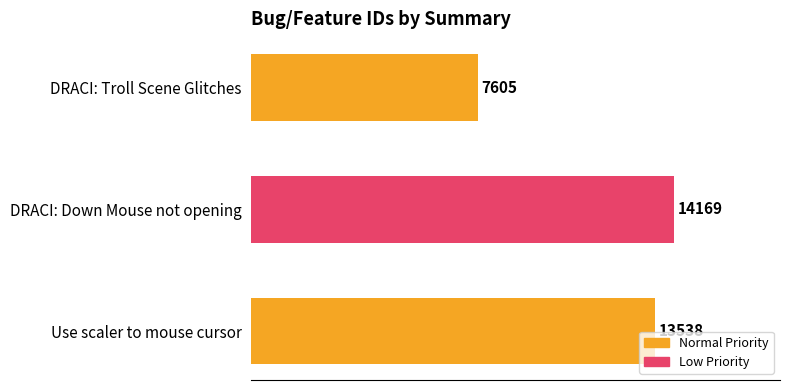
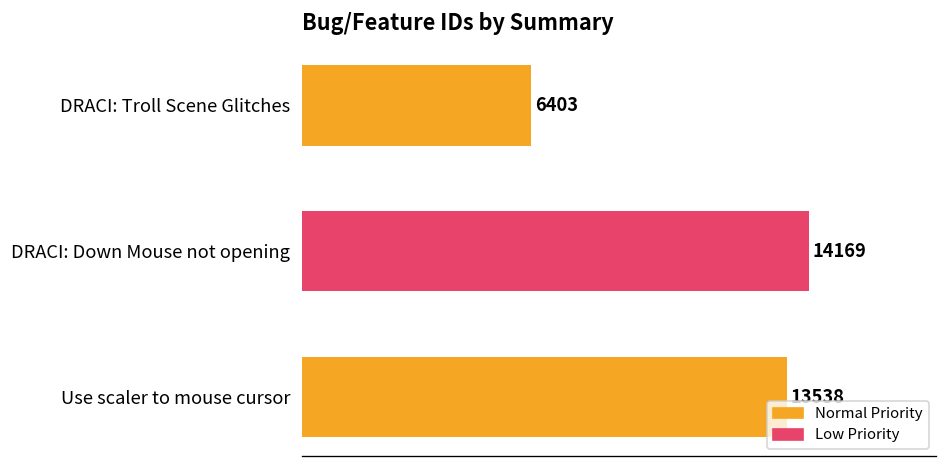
DRACI: Troll Scene Glitches: 7605 -> 6403
